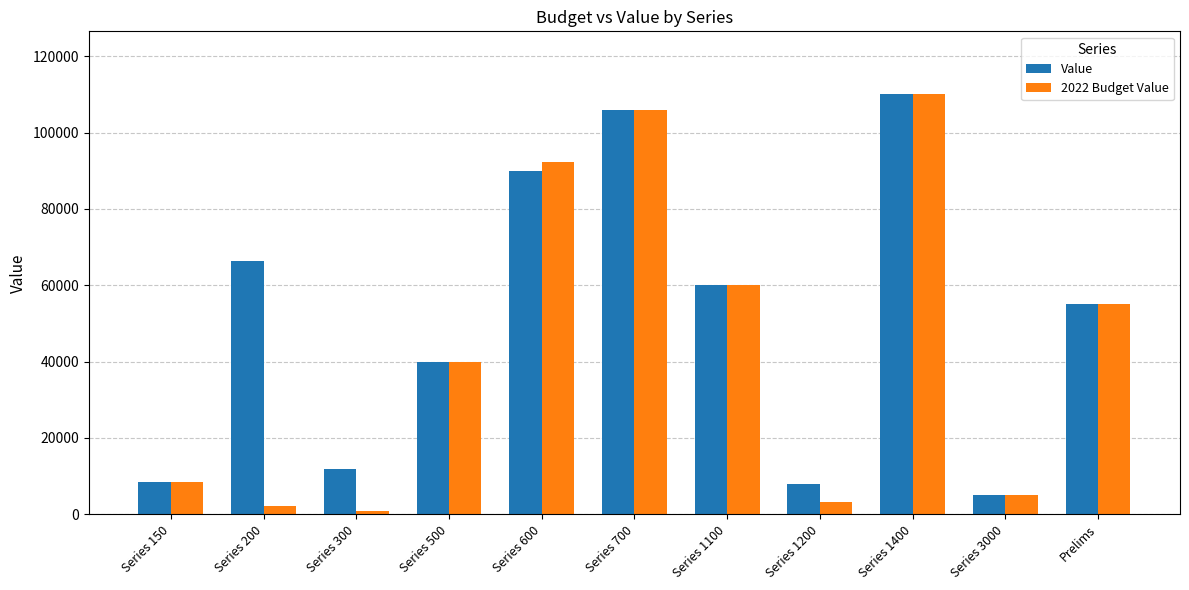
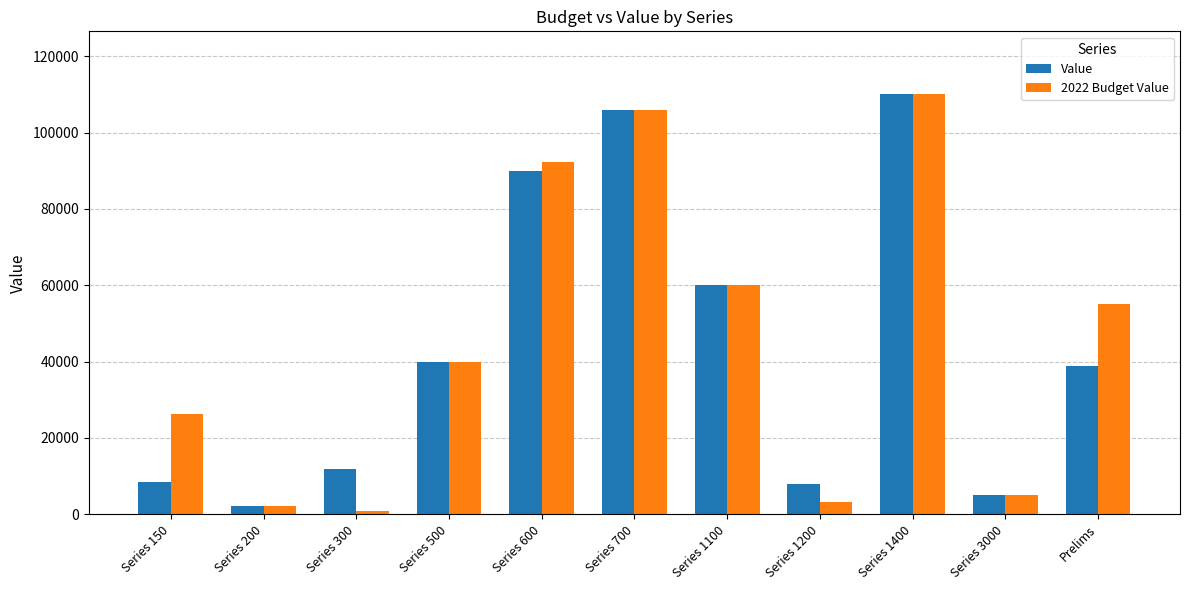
2022 Budget Value, Series 150: 8000 -> 26000
Value, Series 200: 66000 -> 2000
Value, Prelims: 55000 -> 39000
